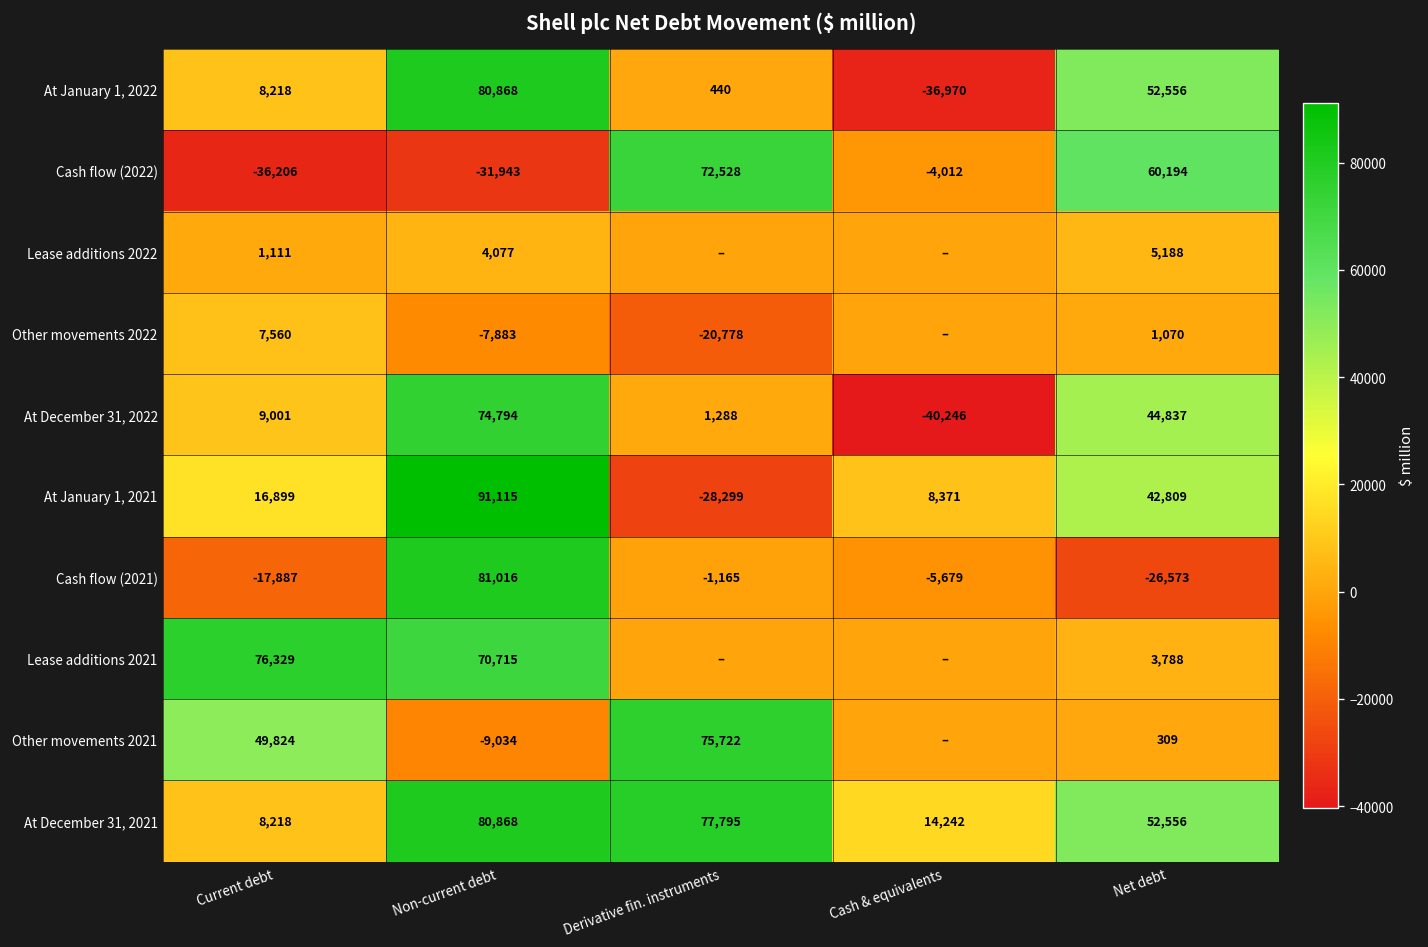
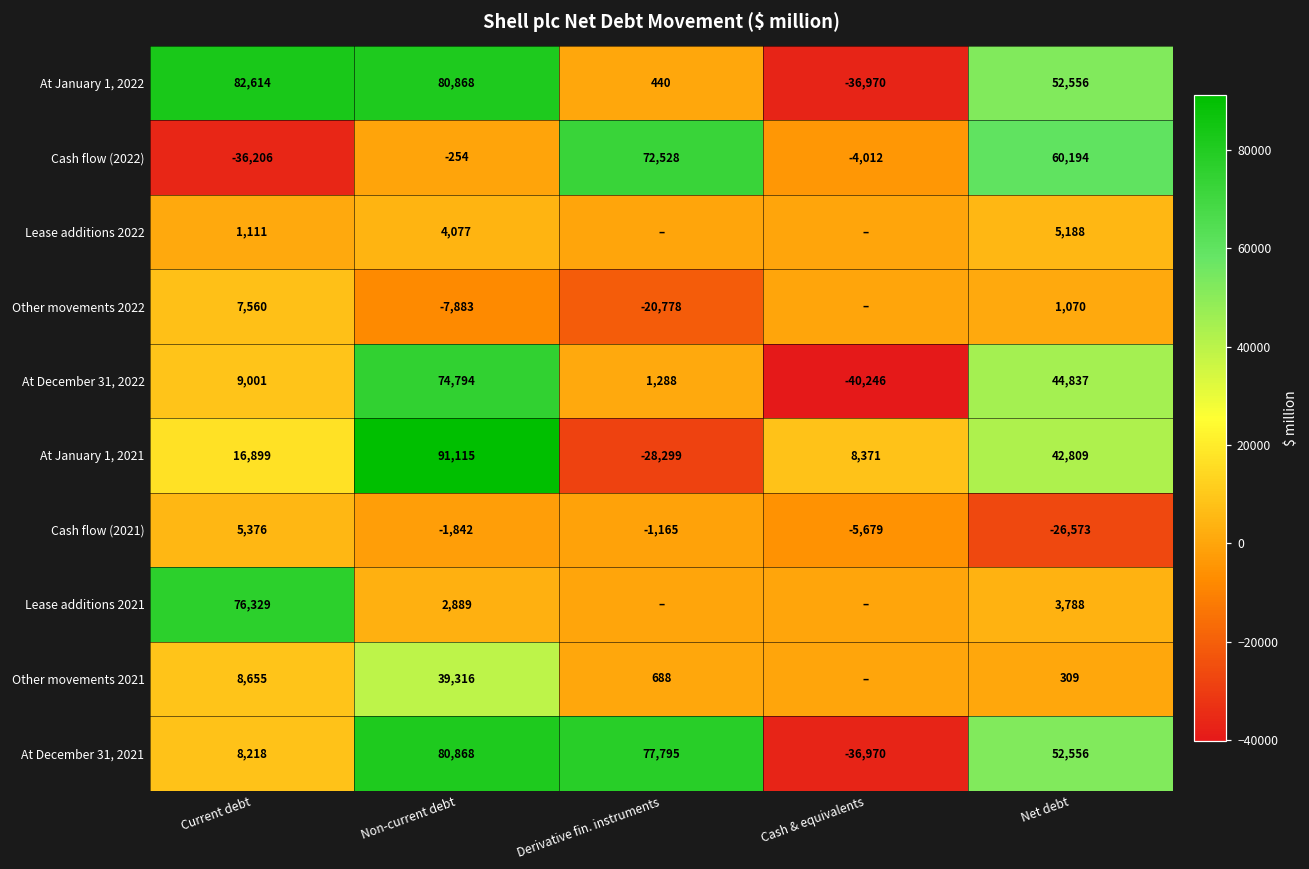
At January 1, 2022, Current debt: 8,218 -> 82,614
Cash flow (2022), Non-current debt: -31,943 -> -254
Cash flow (2021), Current debt: -17,887 -> 5,376
Cash flow (2021), Non-current debt: 81,016 -> -1,842
Lease additions 2021, Non-current debt: 70,715 -> 2,889
Other movements 2021, Current debt: 49,824 -> 8,655
Other movements 2021, Non-current debt: -9,034 -> 39,316
Other movements 2021, Derivative fin. instruments: 75,722 -> 688
At December 31, 2021, Cash & equivalents: 14,242 -> -36,970
